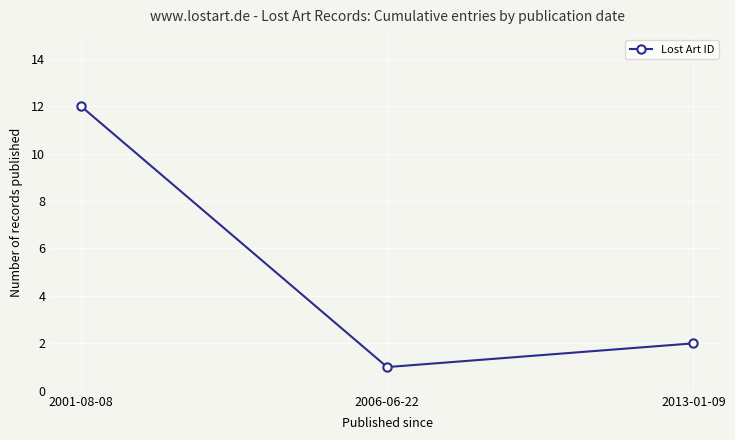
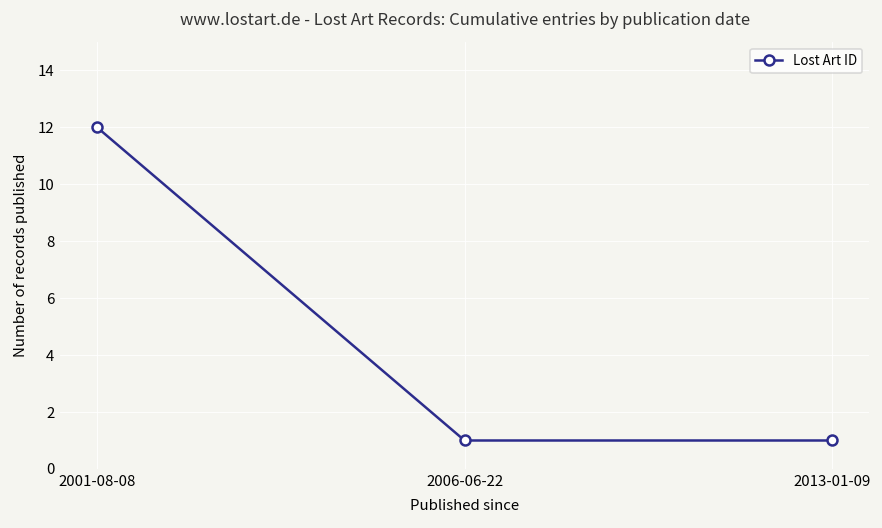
2013-01-09: 2 -> 1
